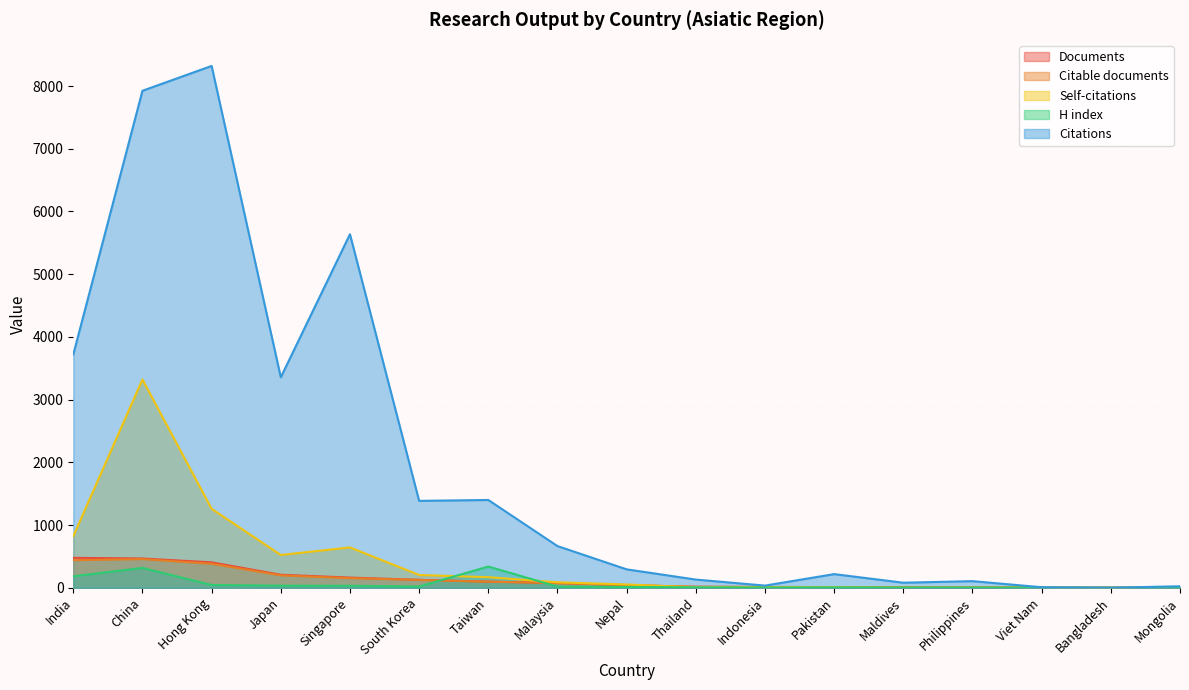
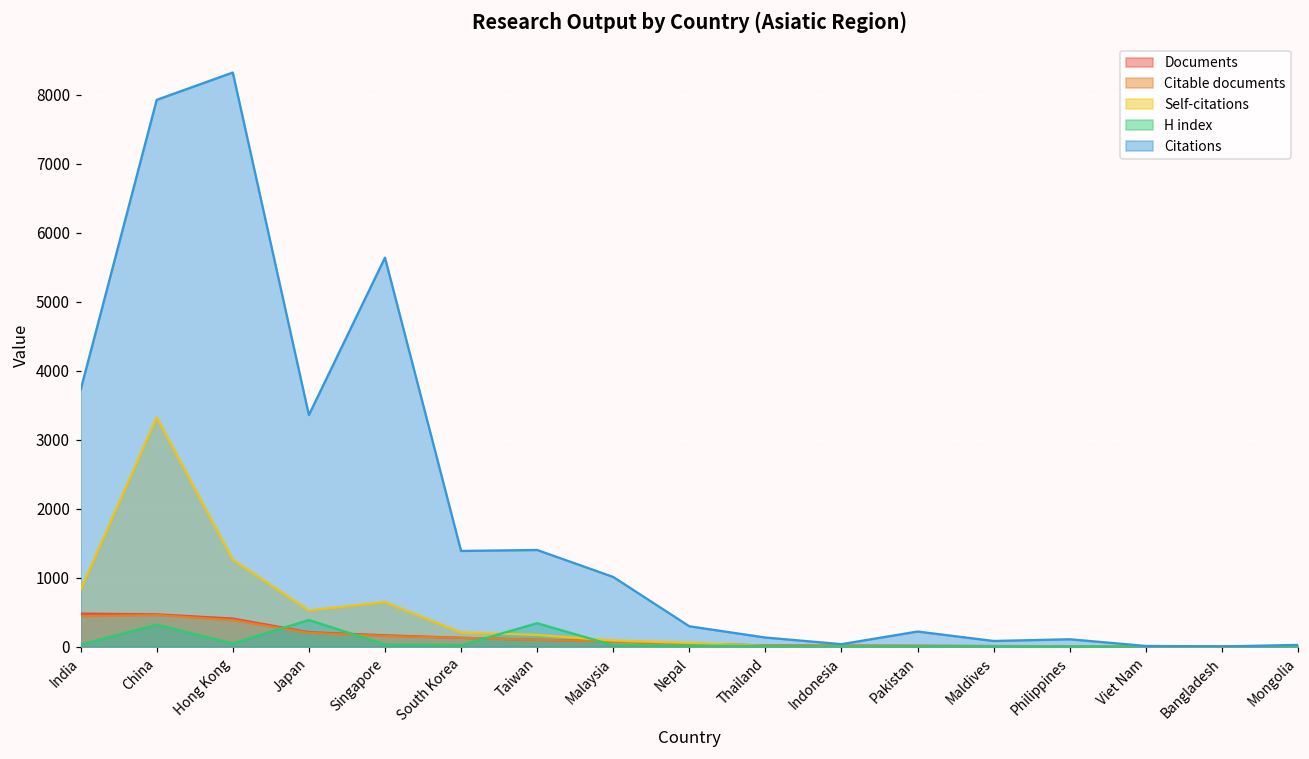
H index, India: 200 -> 0
H index, Japan: 0 -> 400
Citations, Malaysia: 700 -> 1000
